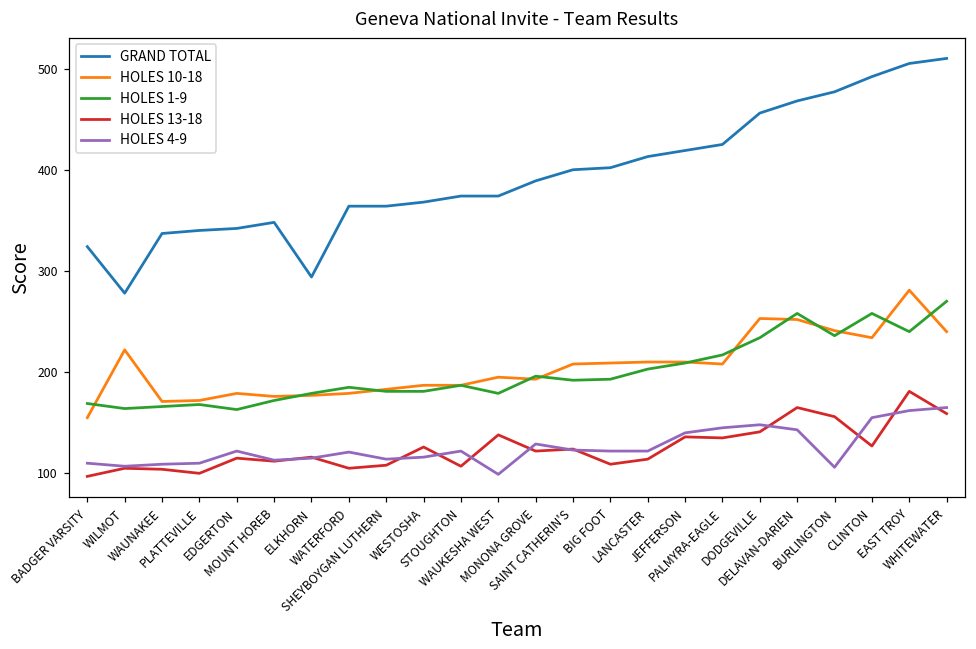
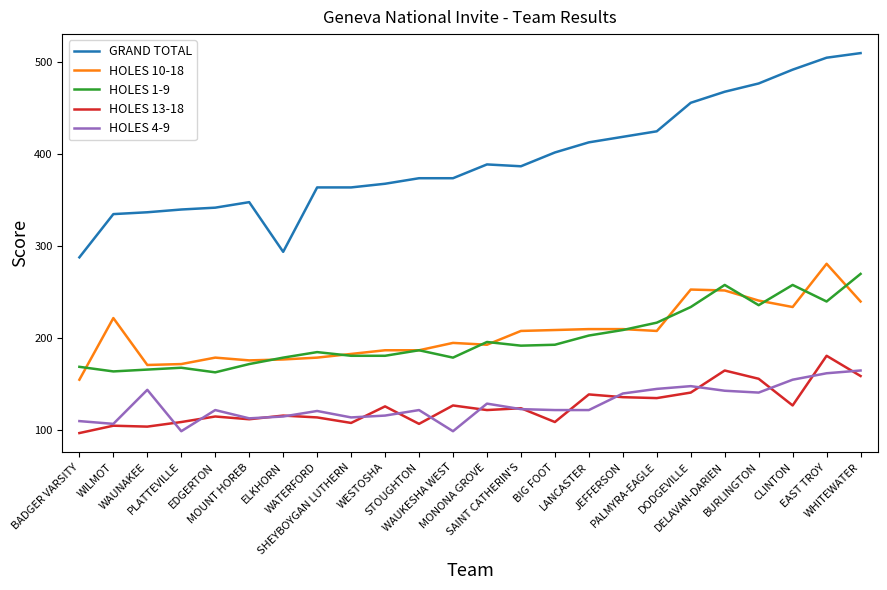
GRAND TOTAL, BADGER VARSITY: 320 -> 290
GRAND TOTAL, WILMOT: 280 -> 340
HOLES 4-9, WAUNAKEE: 110 -> 140
HOLES 13-18, PLATTEVILLE: 100 -> 110
HOLES 4-9, PLATTEVILLE: 110 -> 100
HOLES 13-18, WATERFORD: 105 -> 114
HOLES 13-18, WAUKESHA WEST: 140 -> 130
GRAND TOTAL, SAINT CATHERIN'S: 400 -> 390
HOLES 13-18, LANCASTER: 110 -> 140
HOLES 4-9, BURLINGTON: 110 -> 140
